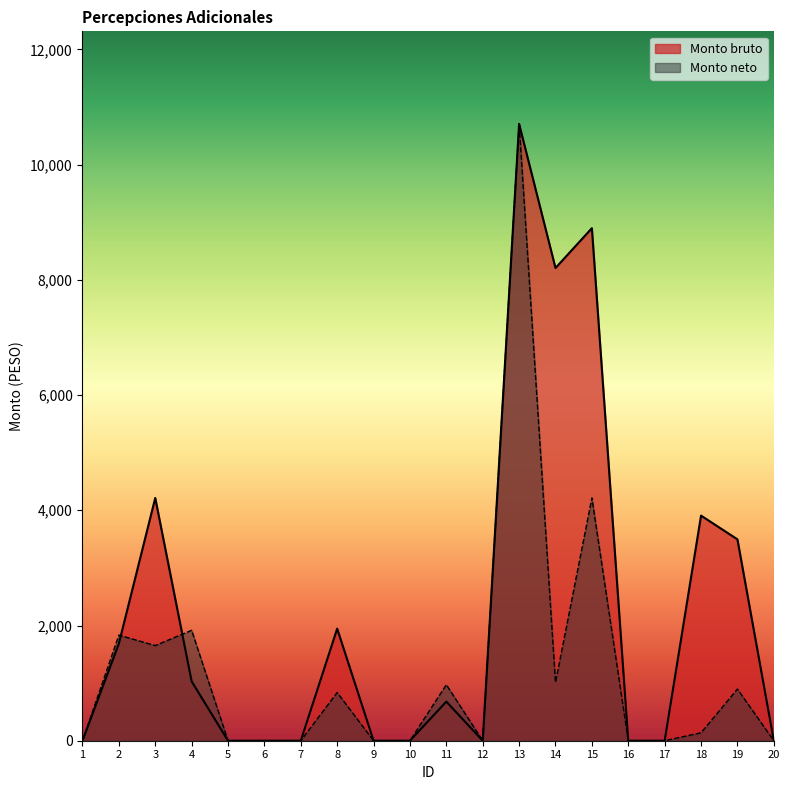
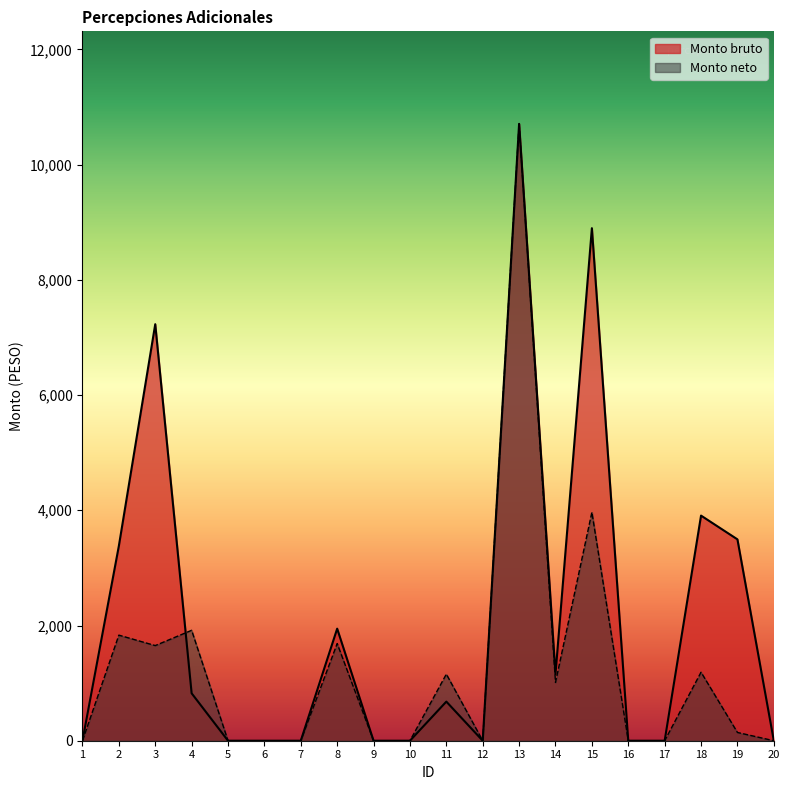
Monto bruto, 2: 1,700 -> 3,400
Monto bruto, 3: 4,200 -> 7,200
Monto bruto, 4: 1,000 -> 800
Monto neto, 8: 800 -> 1,700
Monto neto, 11: 1,000 -> 1,200
Monto bruto, 14: 8,200 -> 1,200
Monto neto, 15: 4,200 -> 4,000
Monto neto, 18: 100 -> 1,200
Monto neto, 19: 900 -> 100
